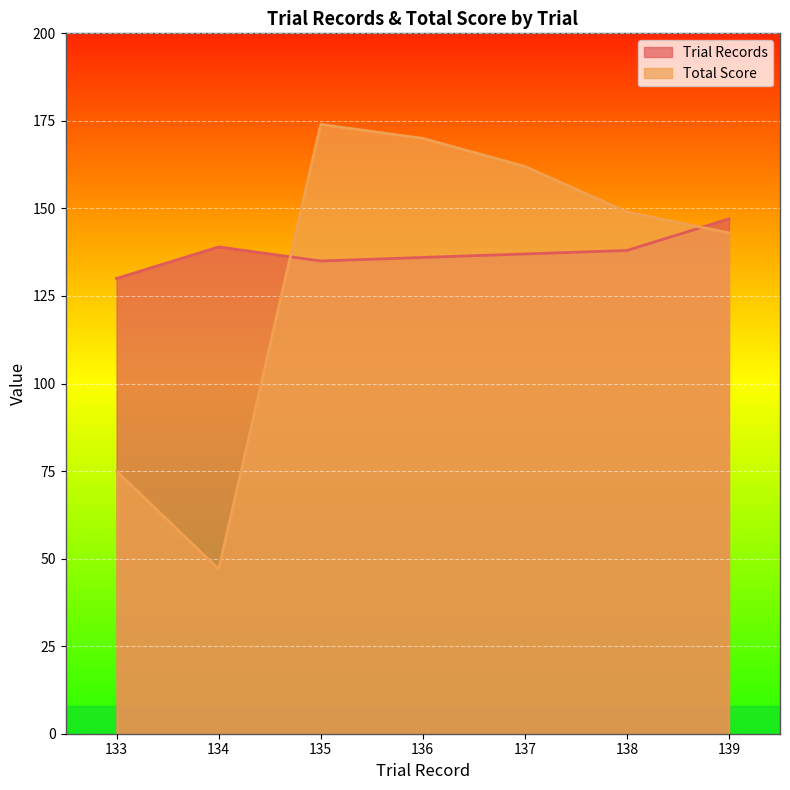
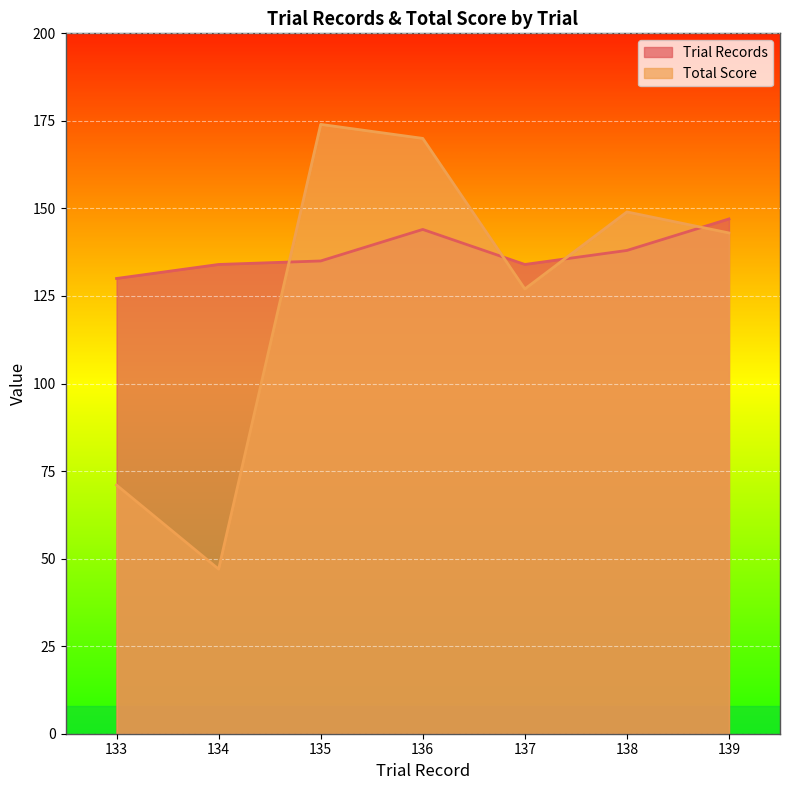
Total Score, 133: 75 -> 71
Trial Records, 134: 139 -> 134
Trial Records, 136: 136 -> 144
Trial Records, 137: 137 -> 134
Total Score, 137: 162 -> 127
